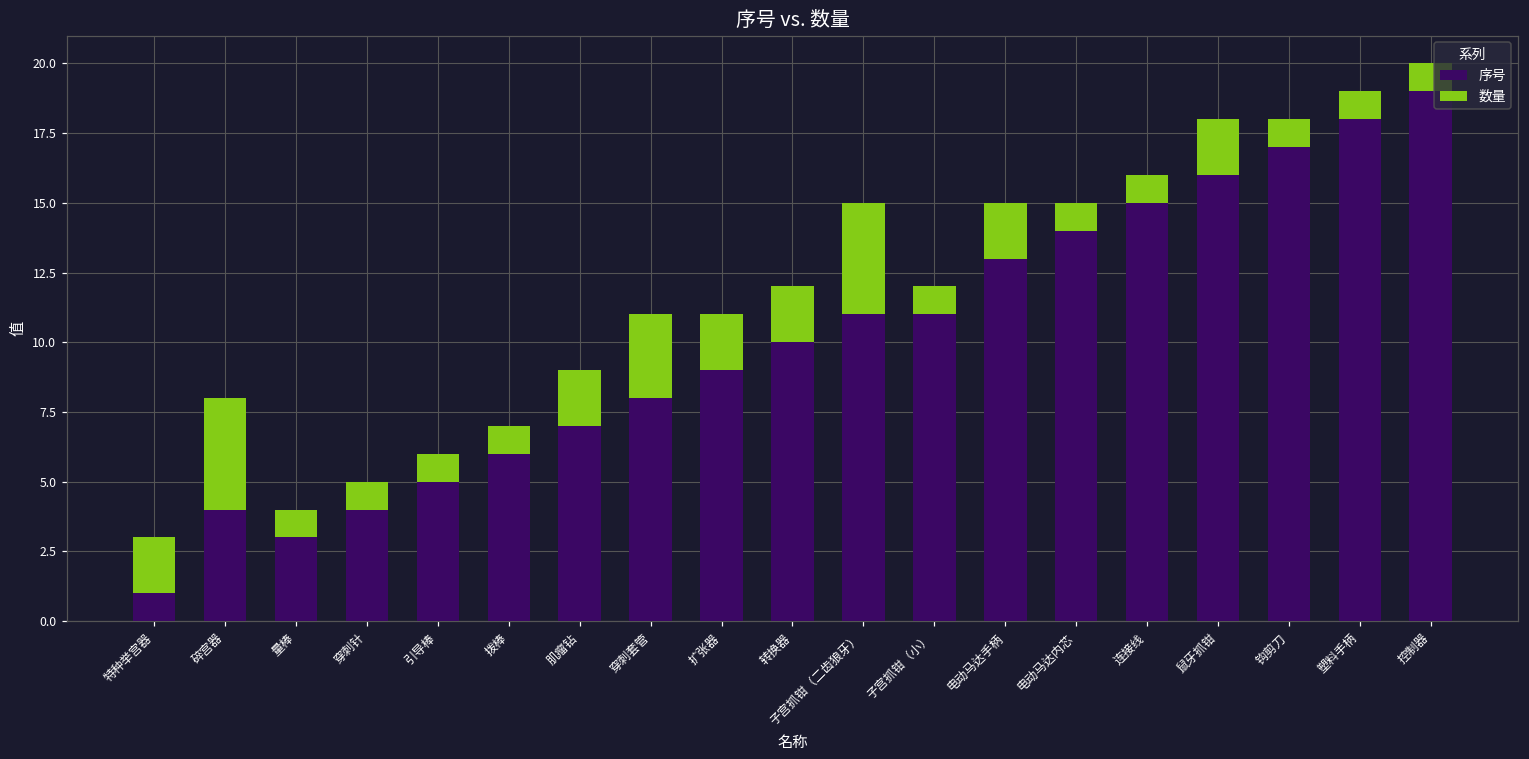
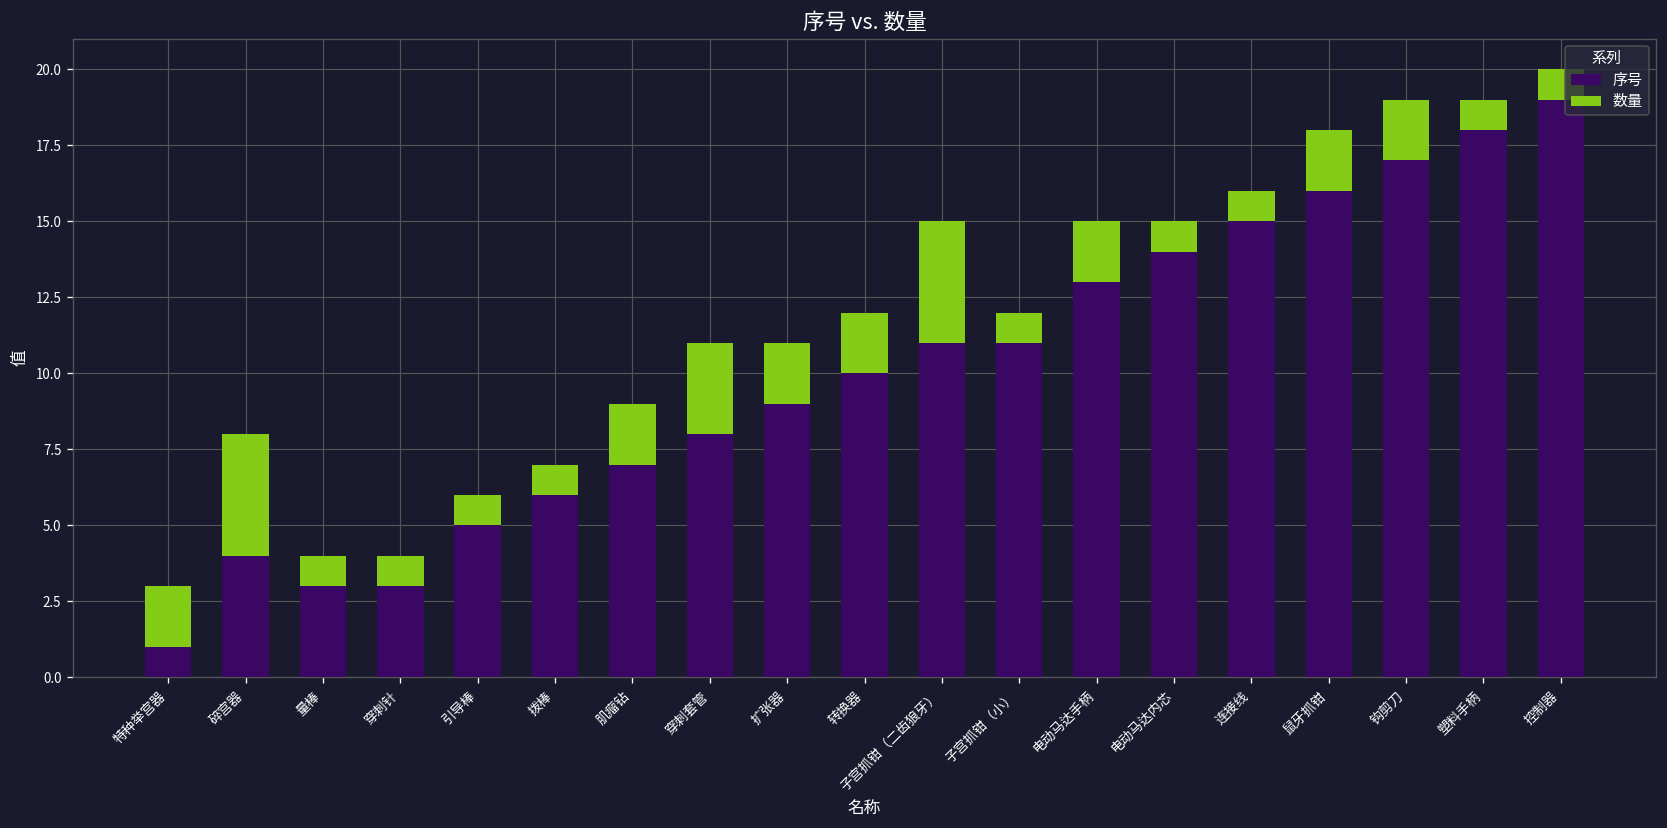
序号, 穿刺针: 4 -> 3
数量, 钩剪刀: 1 -> 2
